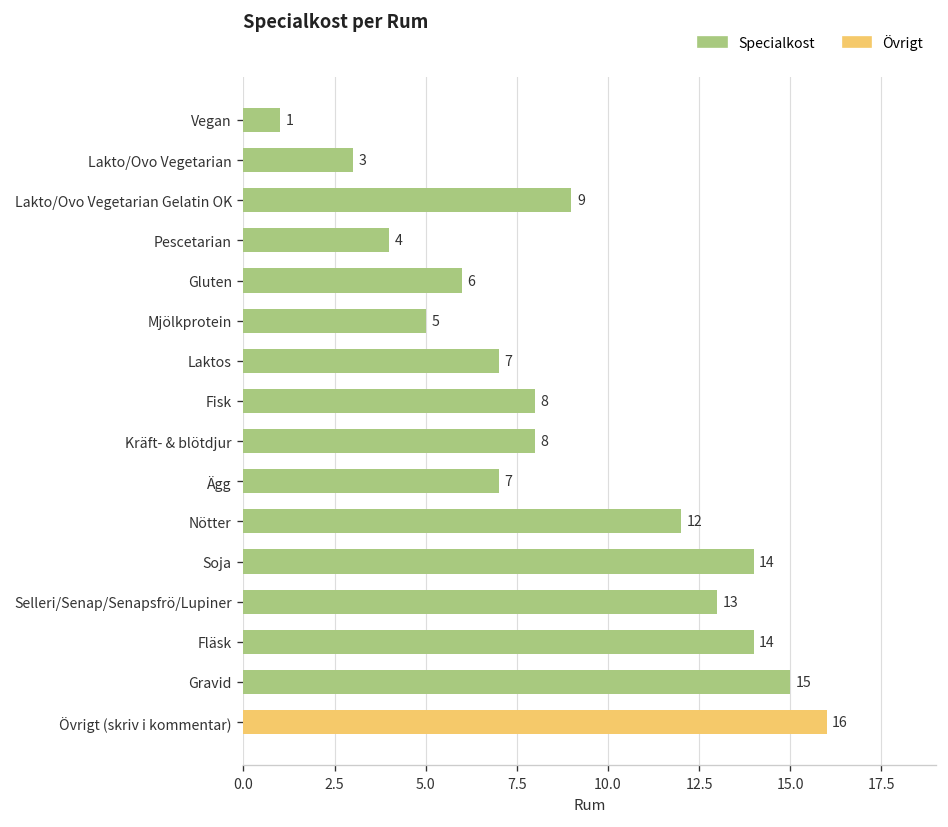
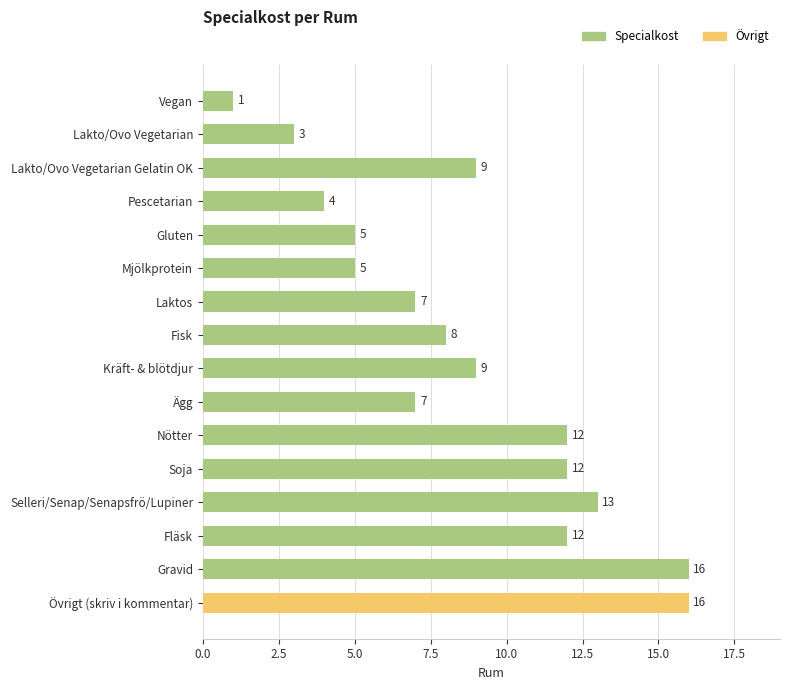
Gluten: 6 -> 5
Kräft- & blötdjur: 8 -> 9
Soja: 14 -> 12
Fläsk: 14 -> 12
Gravid: 15 -> 16
